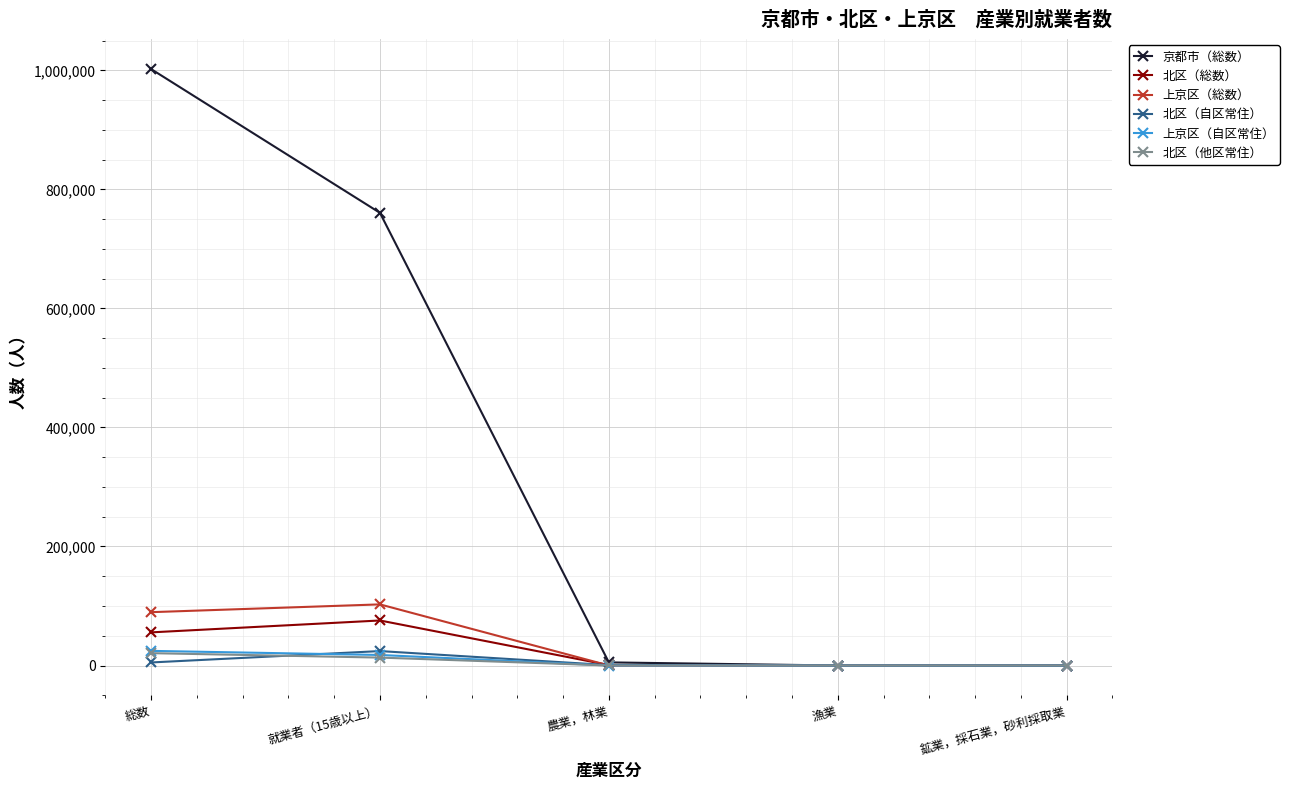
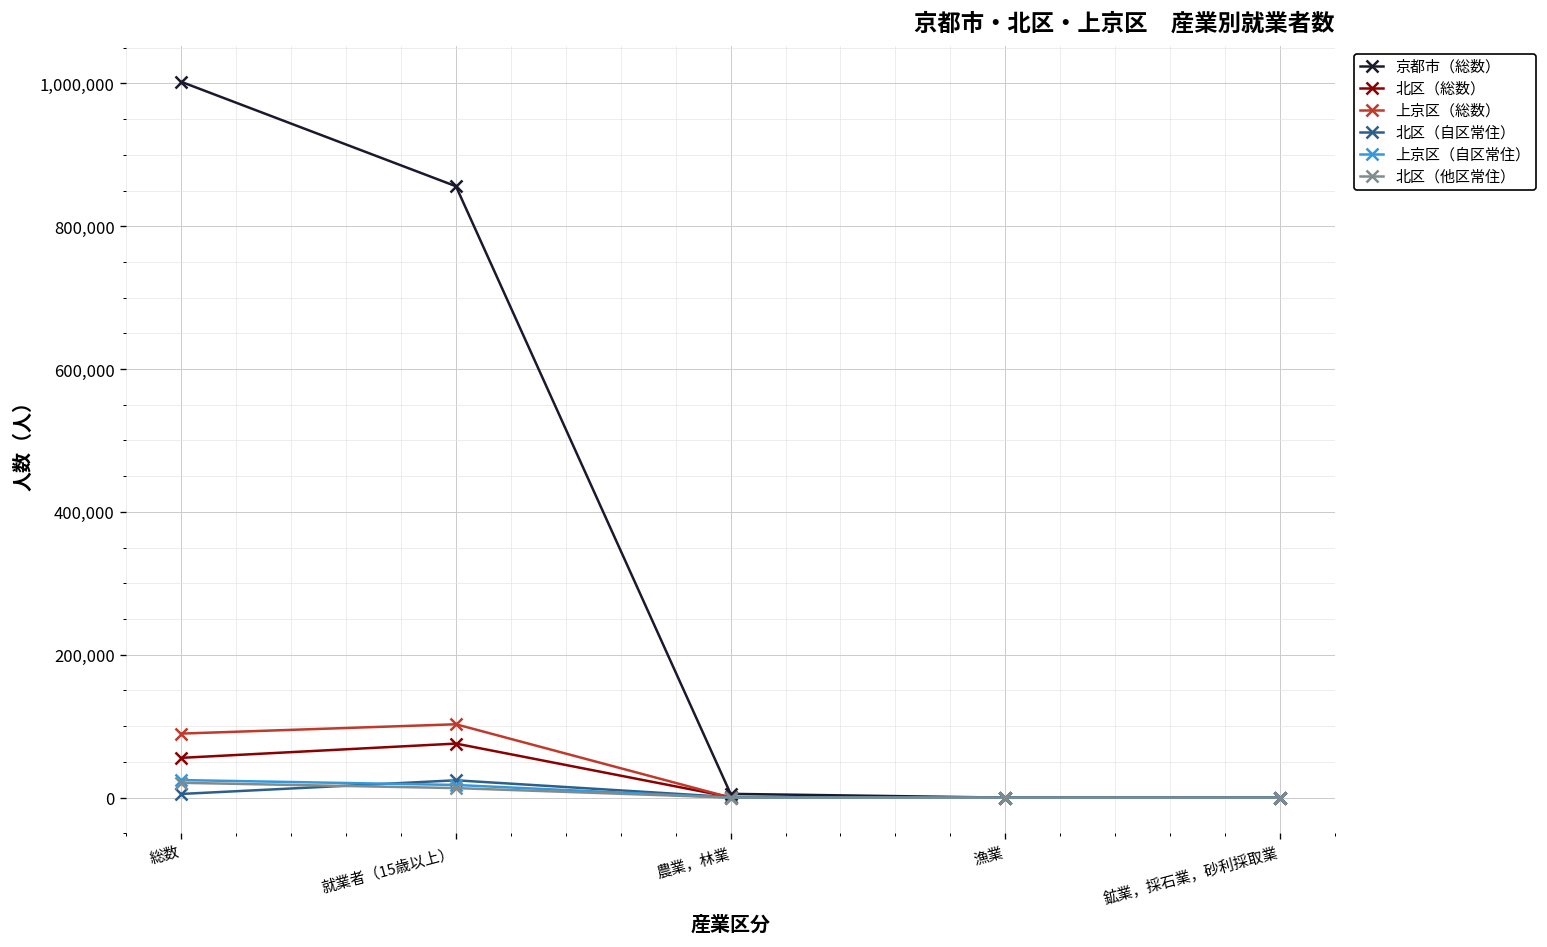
京都市（総数）, 就業者（15歳以上）: 760,000 -> 860,000
